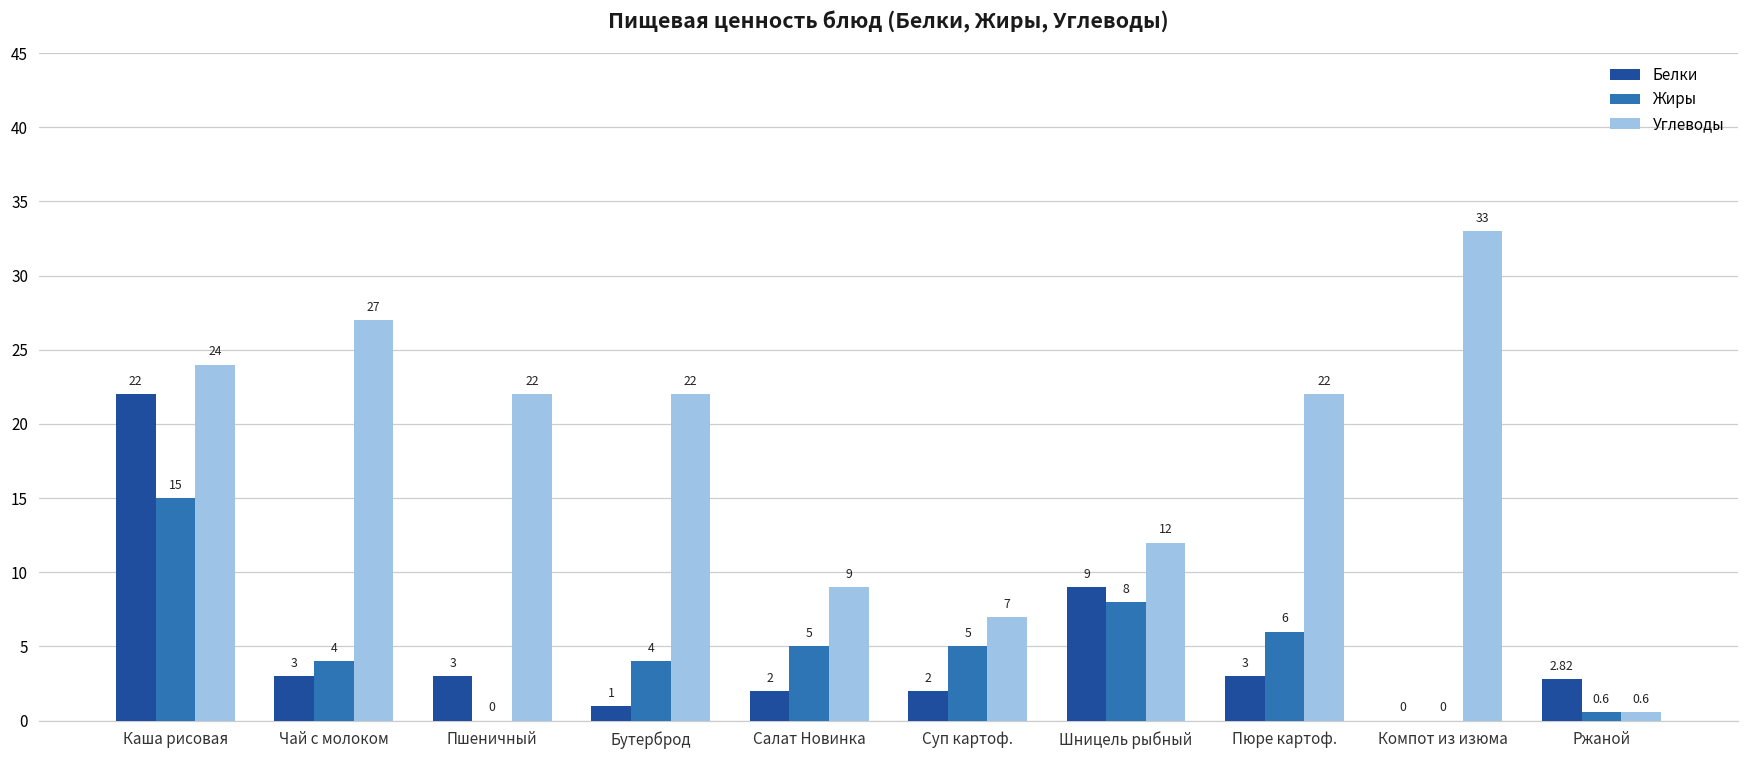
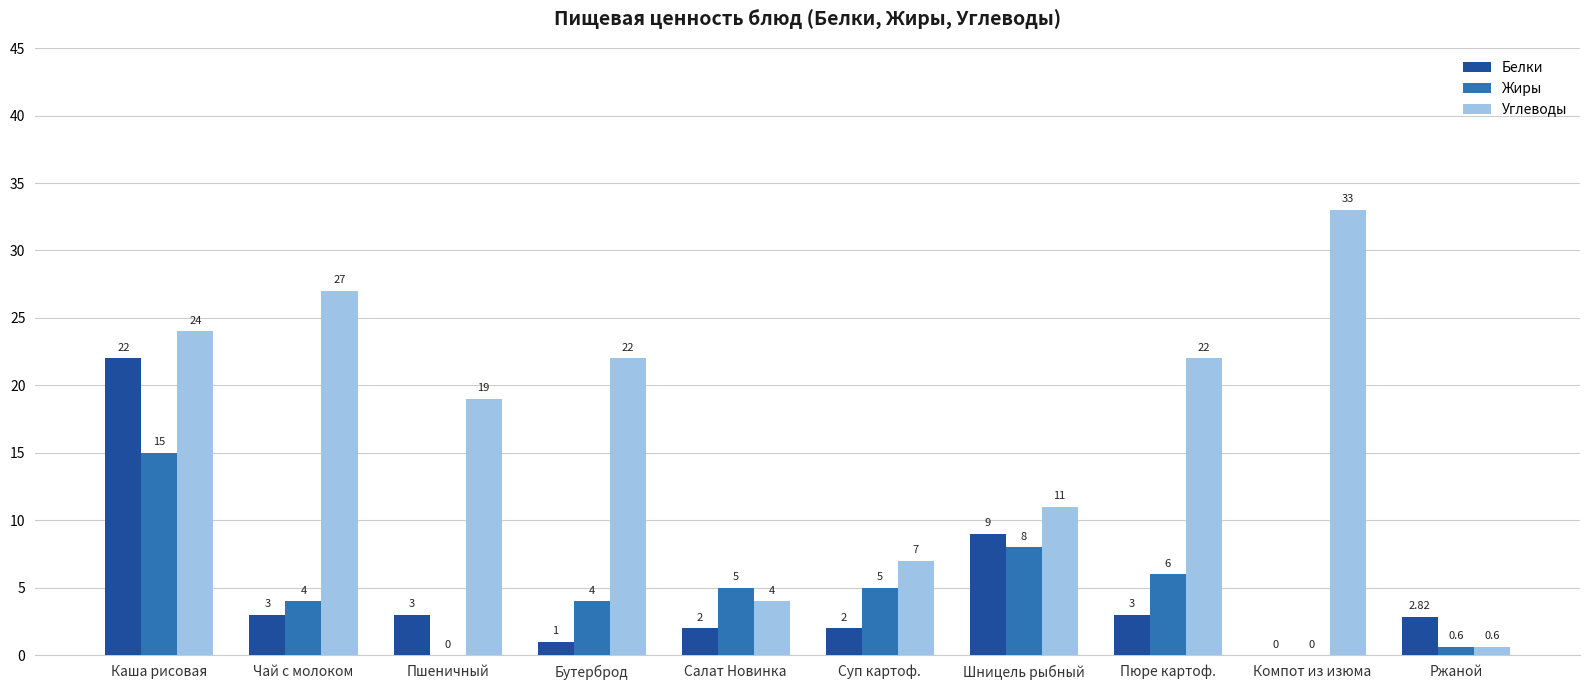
Углеводы, Пшеничный: 22 -> 19
Углеводы, Салат Новинка: 9 -> 4
Углеводы, Шницель рыбный: 12 -> 11
